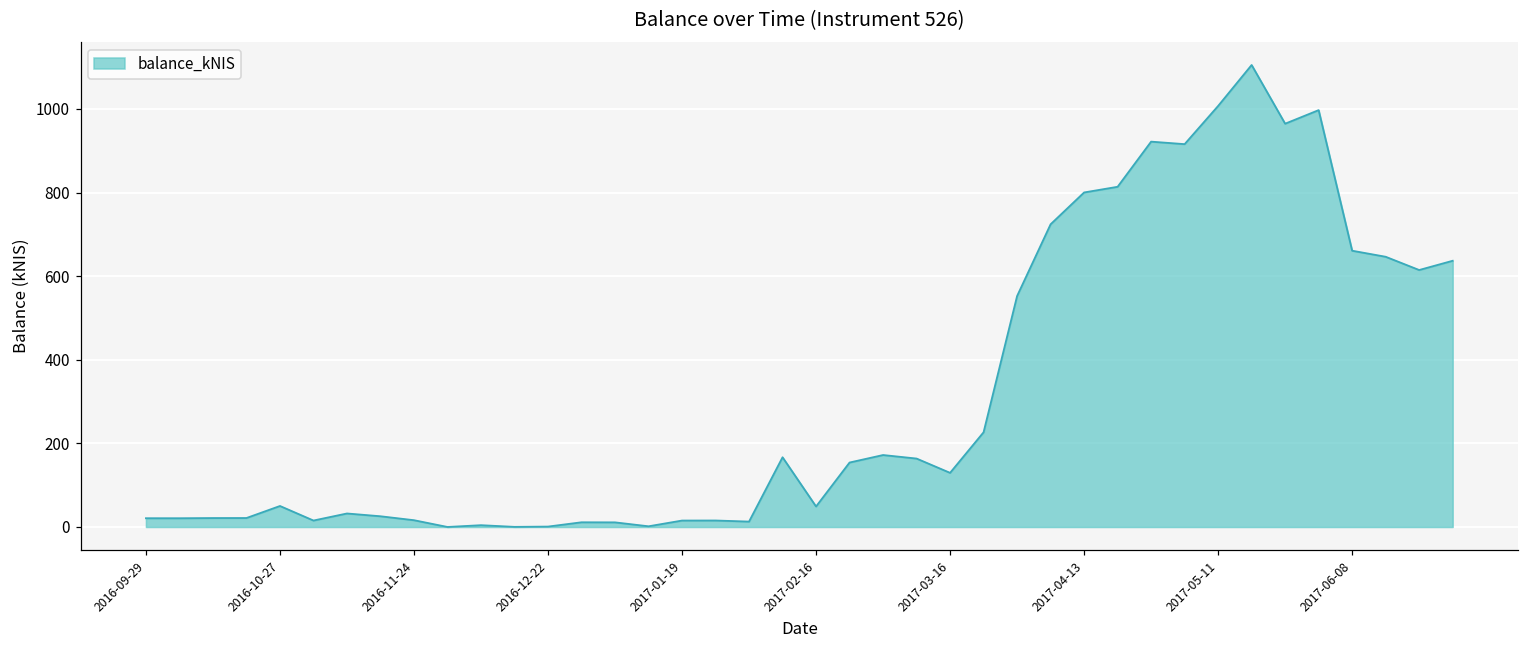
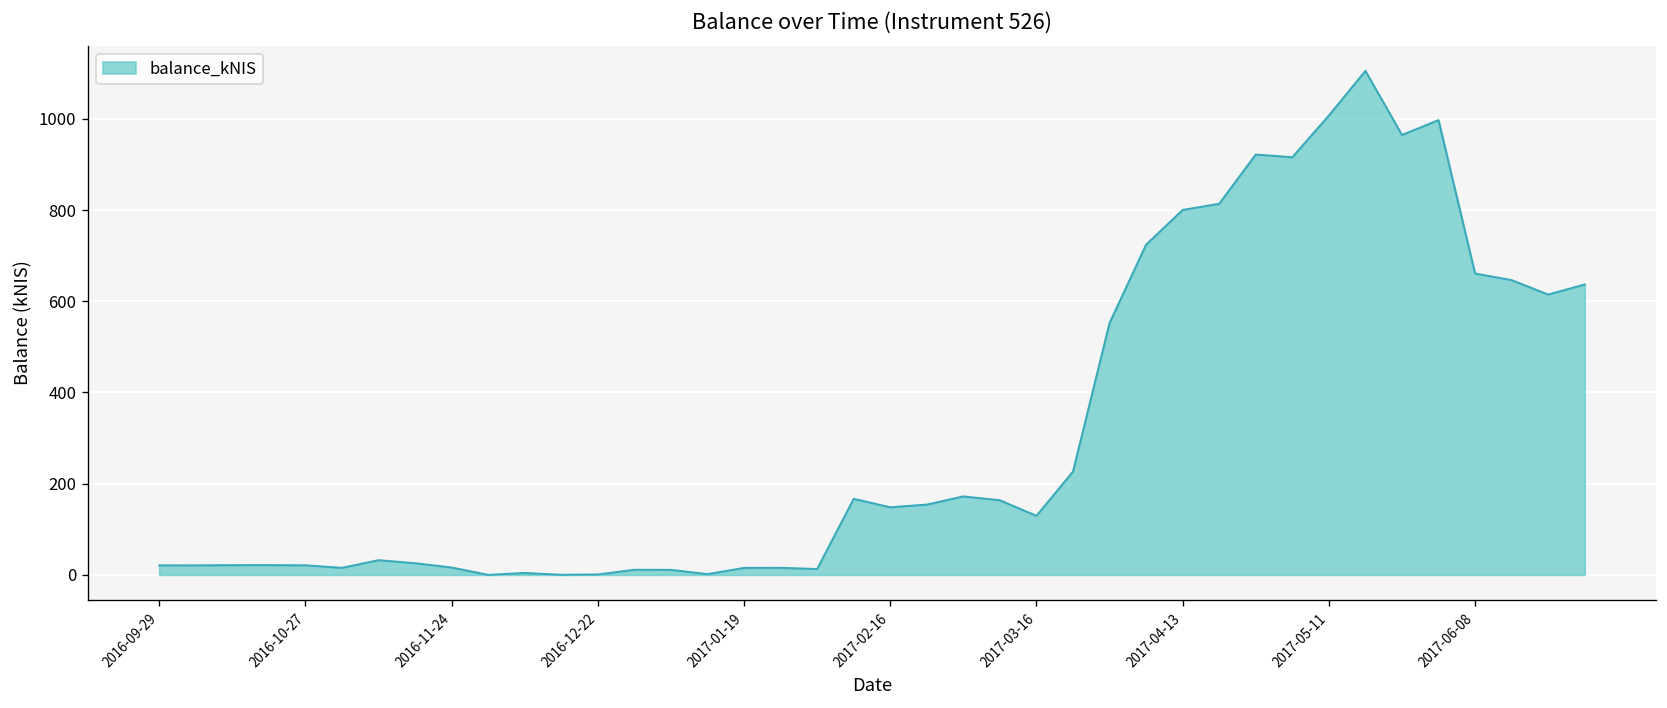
2016-10-27: 50 -> 20
2017-02-16: 50 -> 150
